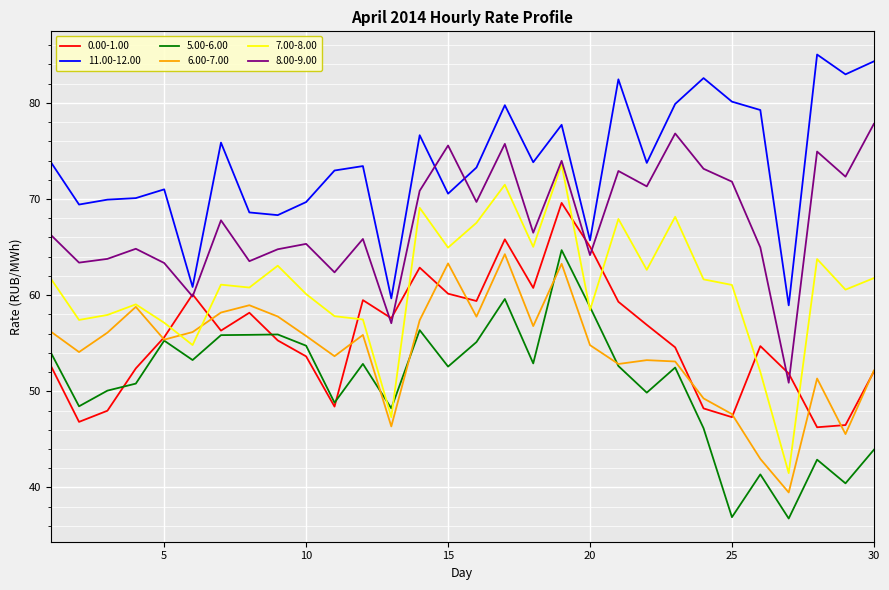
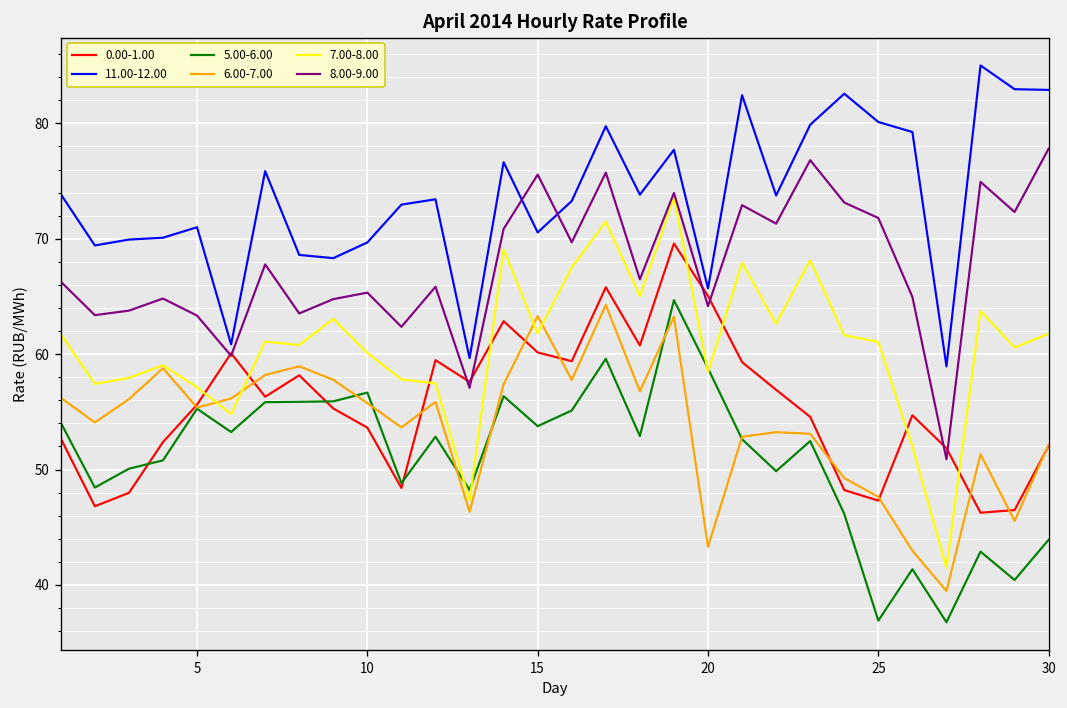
5.00-6.00, 10: 55 -> 57
5.00-6.00, 15: 53 -> 54
7.00-8.00, 15: 65 -> 62
6.00-7.00, 20: 55 -> 43
11.00-12.00, 30: 84 -> 83
